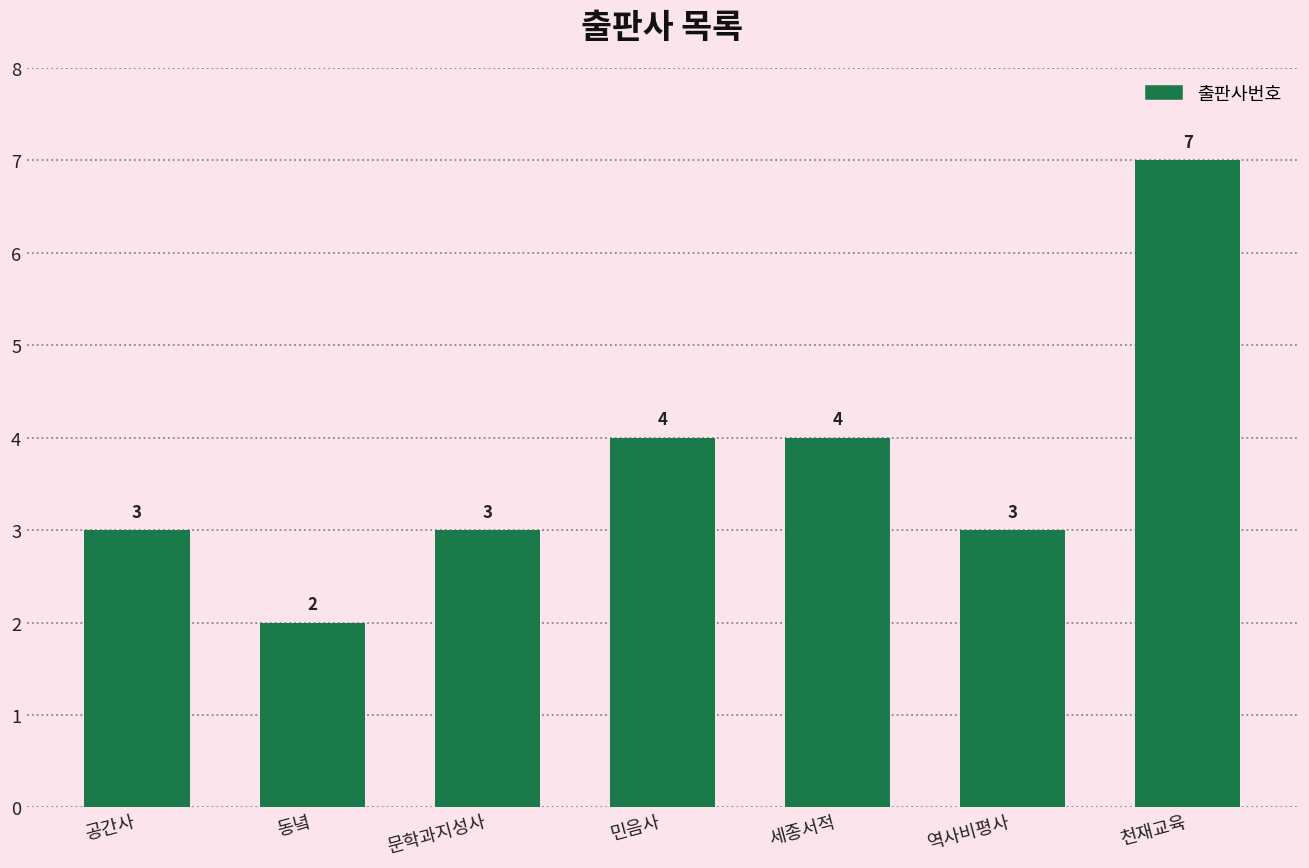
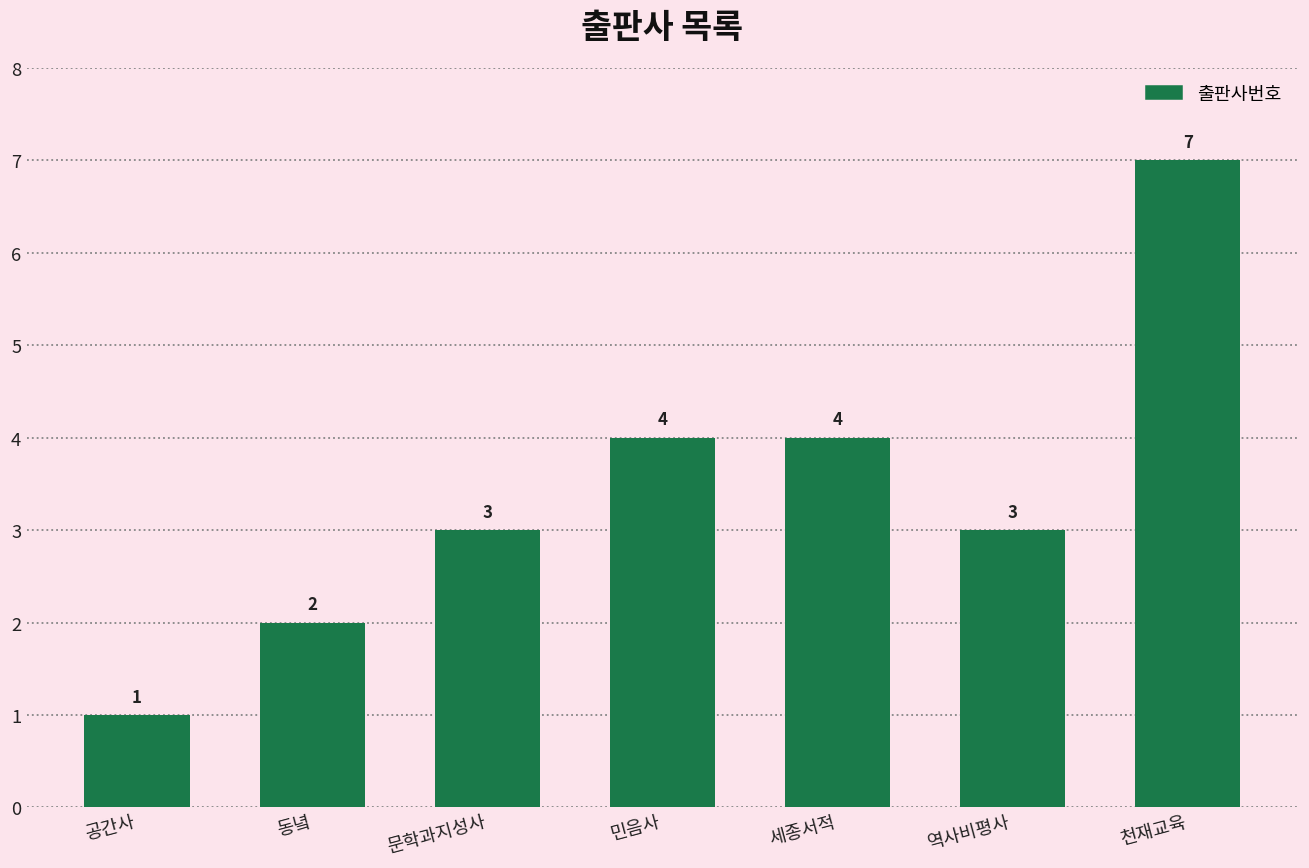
공간사: 3 -> 1
